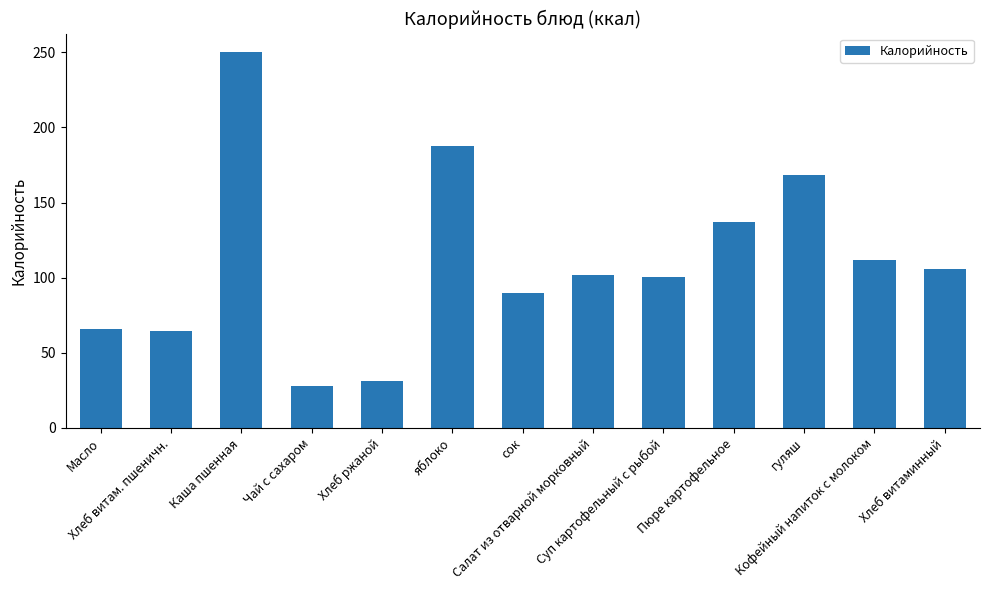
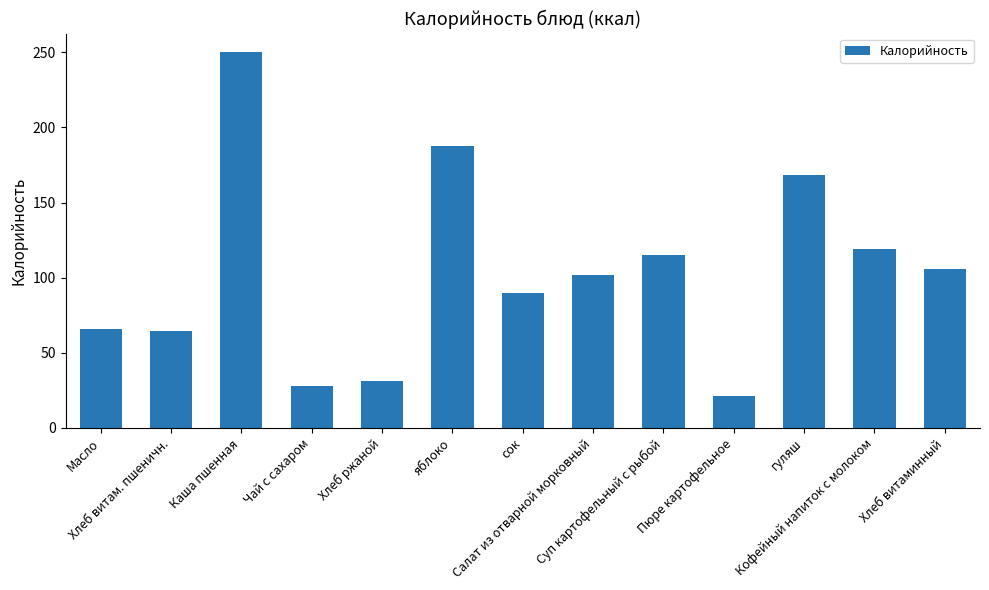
Суп картофельный с рыбой: 101 -> 115
Пюре картофельное: 137 -> 21
Кофейный напиток с молоком: 112 -> 119
